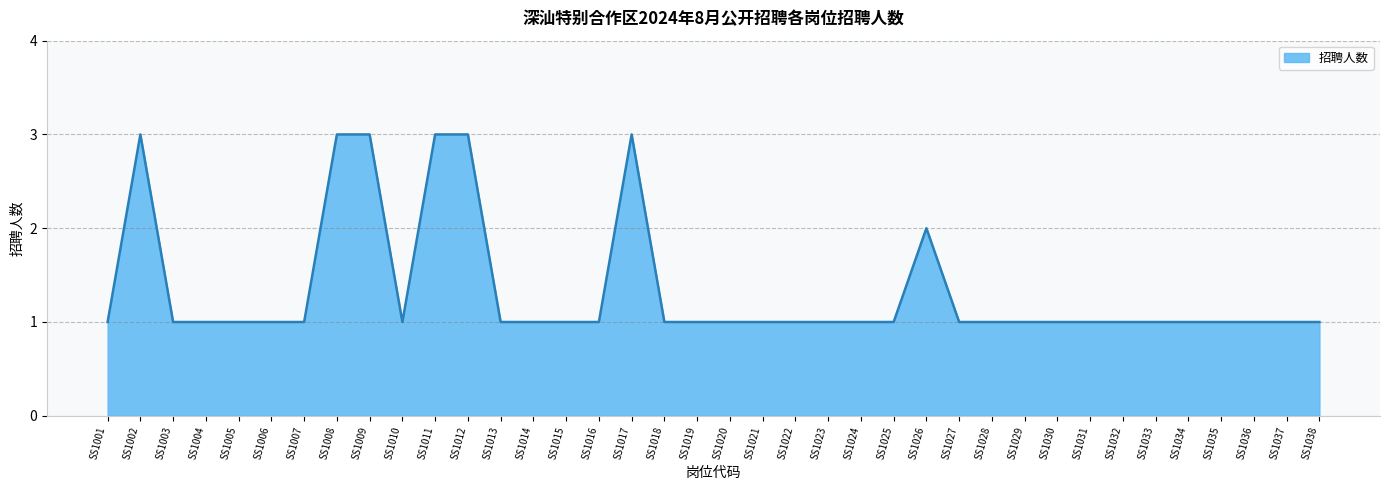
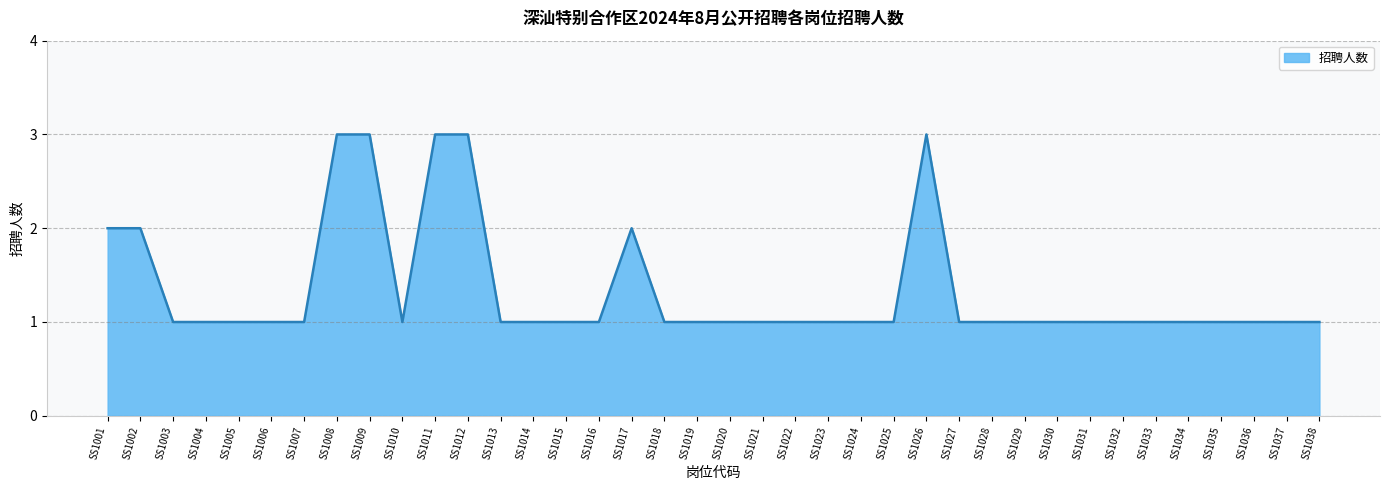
SS1001: 1 -> 2
SS1002: 3 -> 2
SS1017: 3 -> 2
SS1026: 2 -> 3
